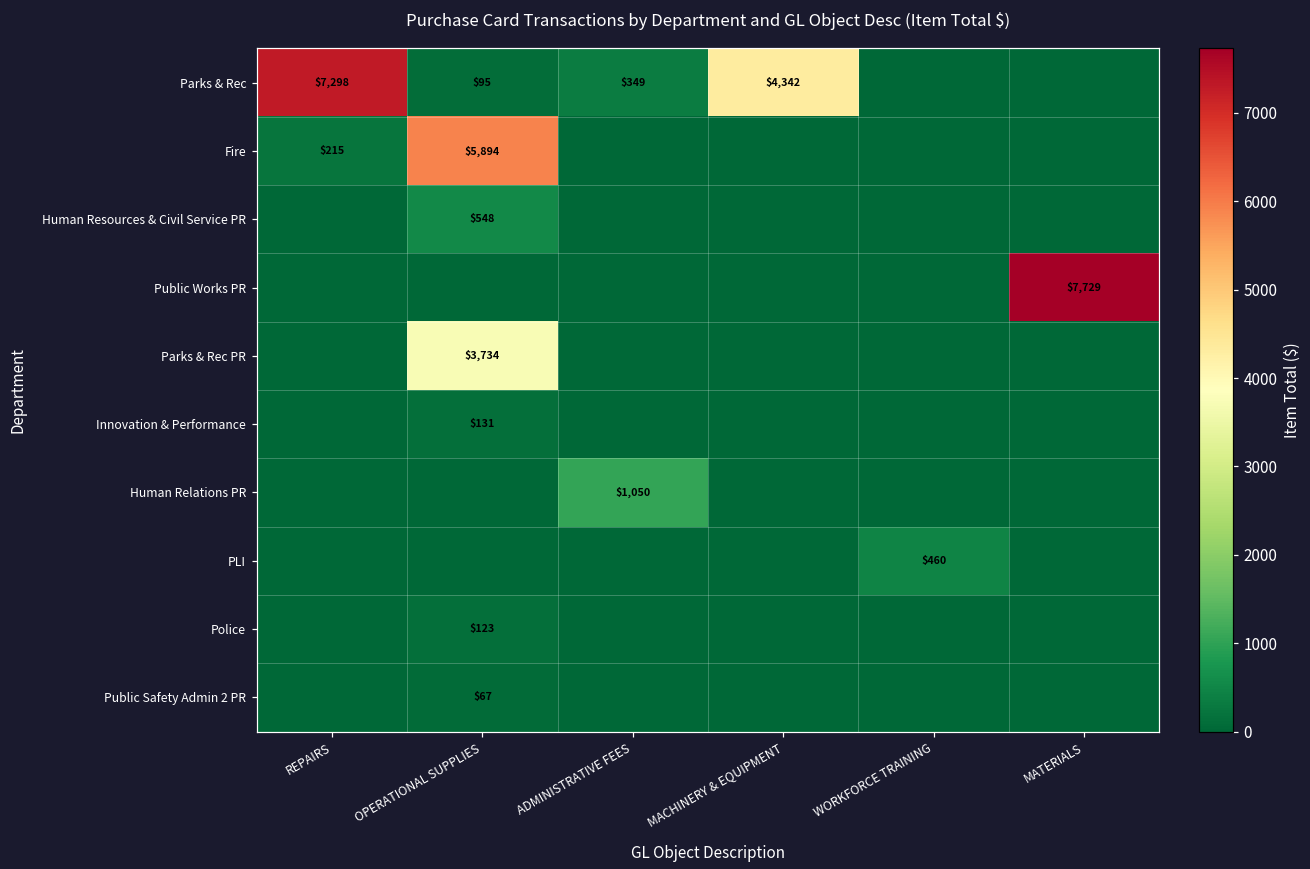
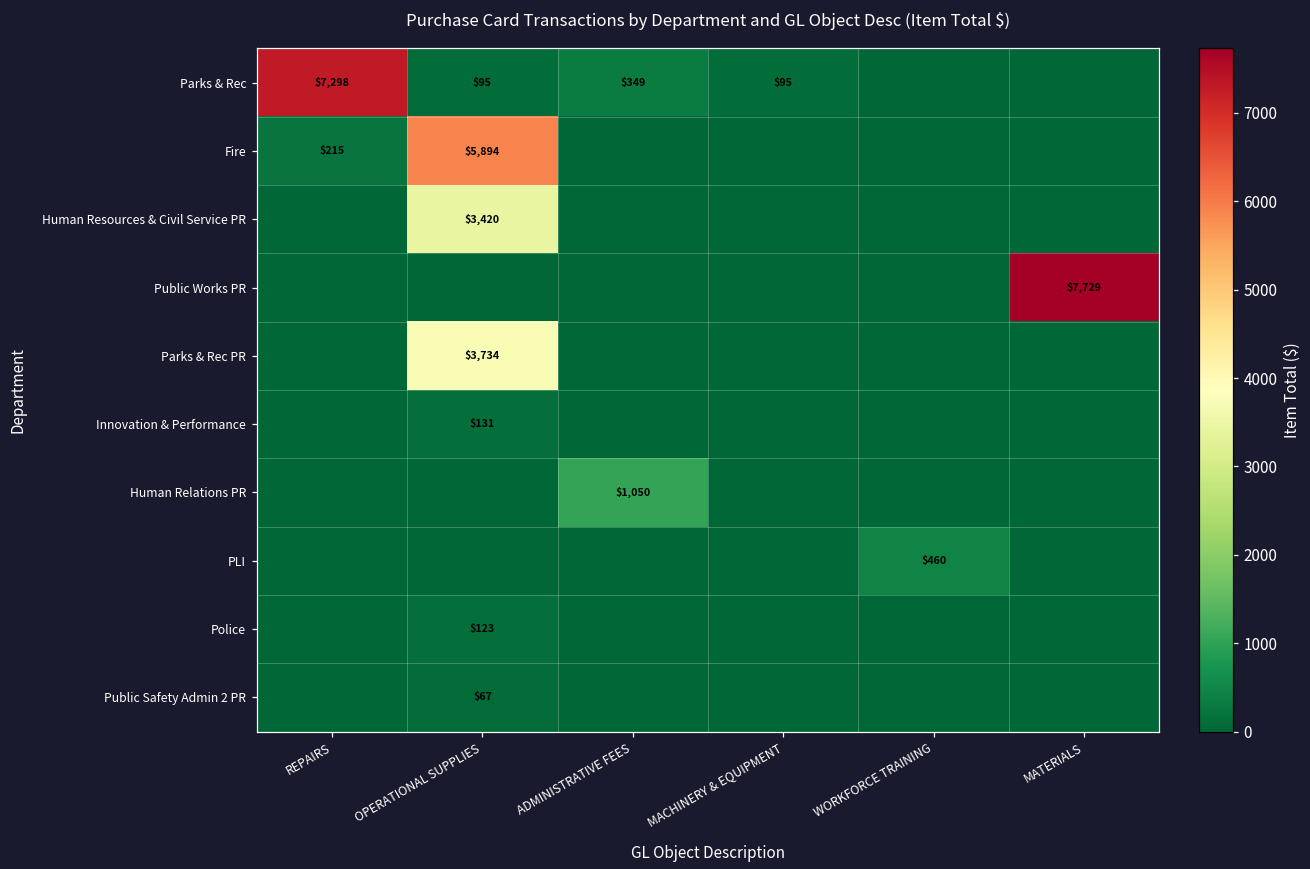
Parks & Rec, MACHINERY & EQUIPMENT: $4,342 -> $95
Human Resources & Civil Service PR, OPERATIONAL SUPPLIES: $548 -> $3,420
